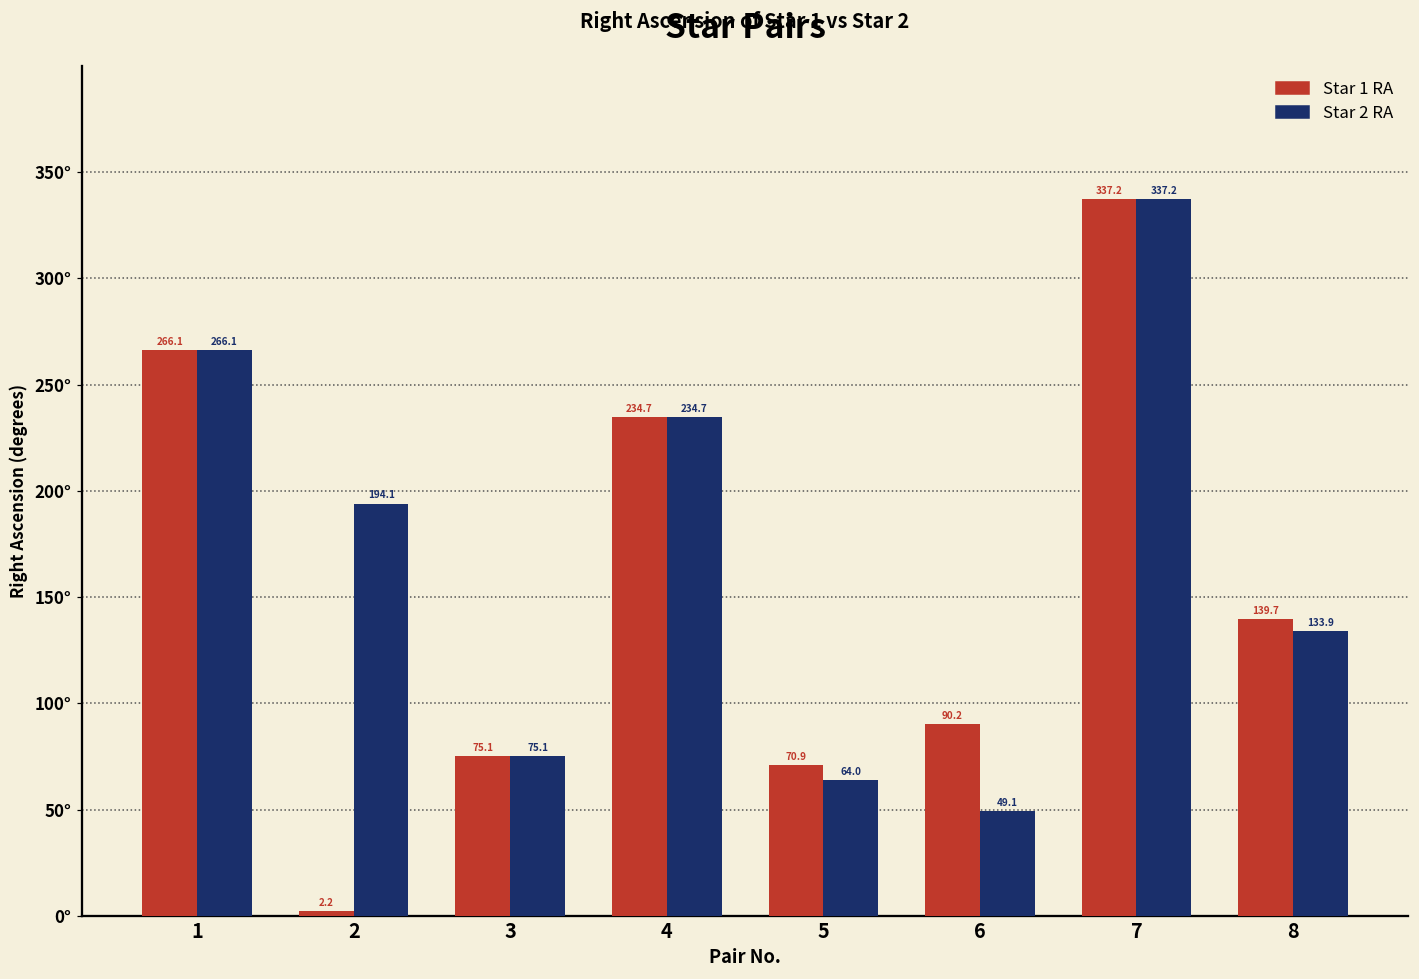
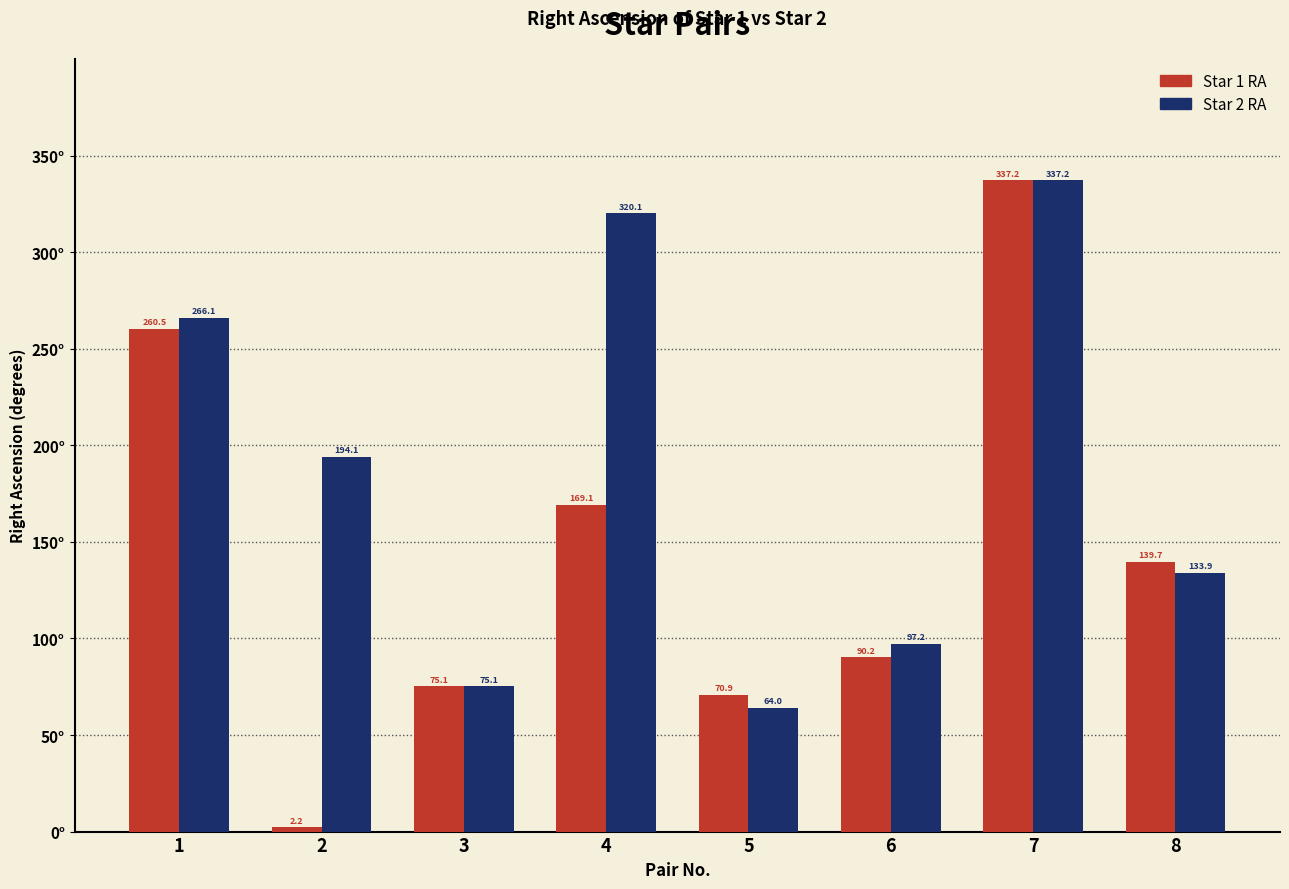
Star 1 RA, 1: 266.1 -> 260.5
Star 1 RA, 4: 234.7 -> 169.1
Star 2 RA, 4: 234.7 -> 320.1
Star 2 RA, 6: 49.1 -> 97.2
